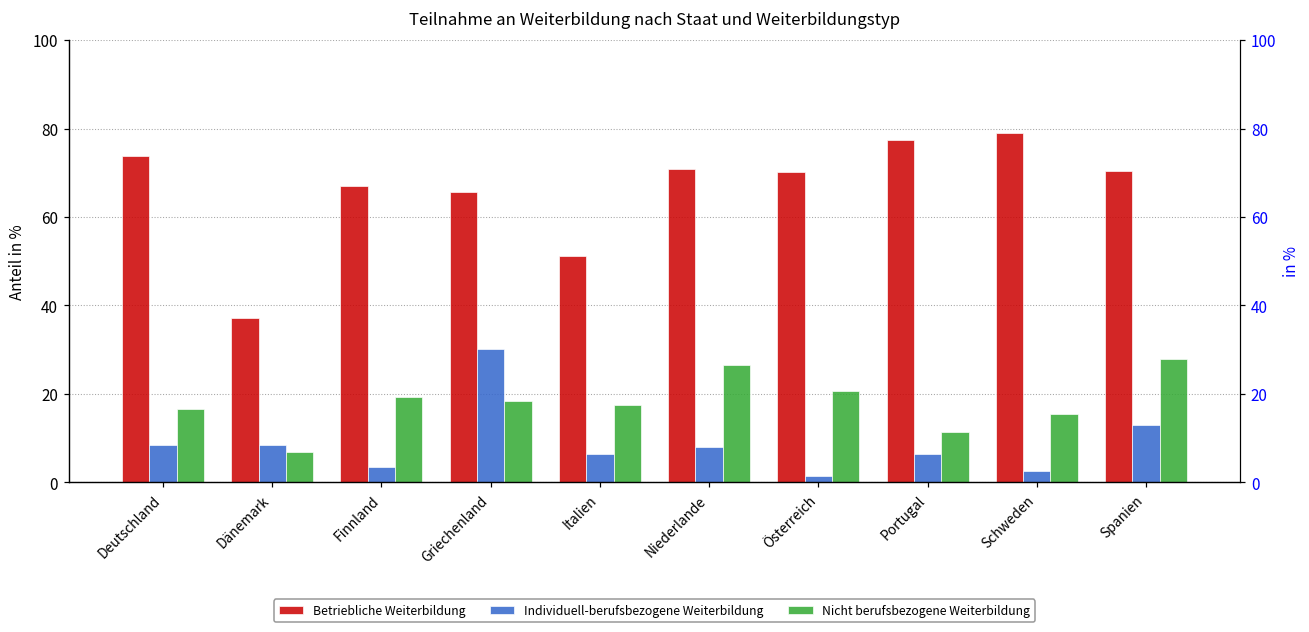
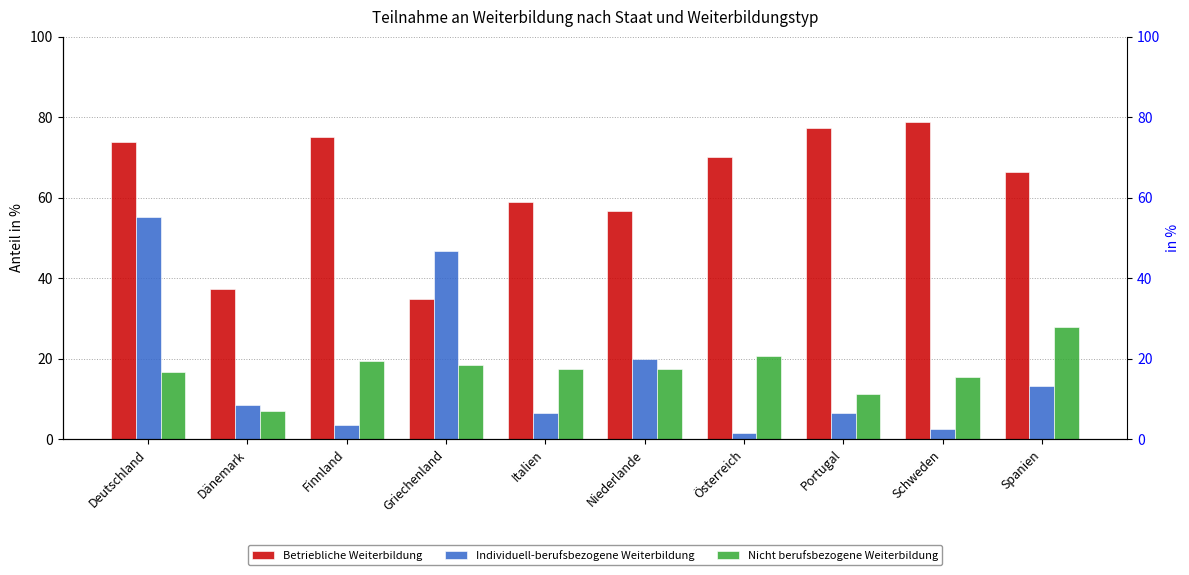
Individuell-berufsbezogene Weiterbildung, Deutschland: 8 -> 55
Betriebliche Weiterbildung, Finnland: 67 -> 75
Betriebliche Weiterbildung, Griechenland: 66 -> 35
Individuell-berufsbezogene Weiterbildung, Griechenland: 30 -> 47
Betriebliche Weiterbildung, Italien: 51 -> 59
Betriebliche Weiterbildung, Niederlande: 71 -> 57
Individuell-berufsbezogene Weiterbildung, Niederlande: 8 -> 20
Nicht berufsbezogene Weiterbildung, Niederlande: 27 -> 17
Betriebliche Weiterbildung, Spanien: 71 -> 66
